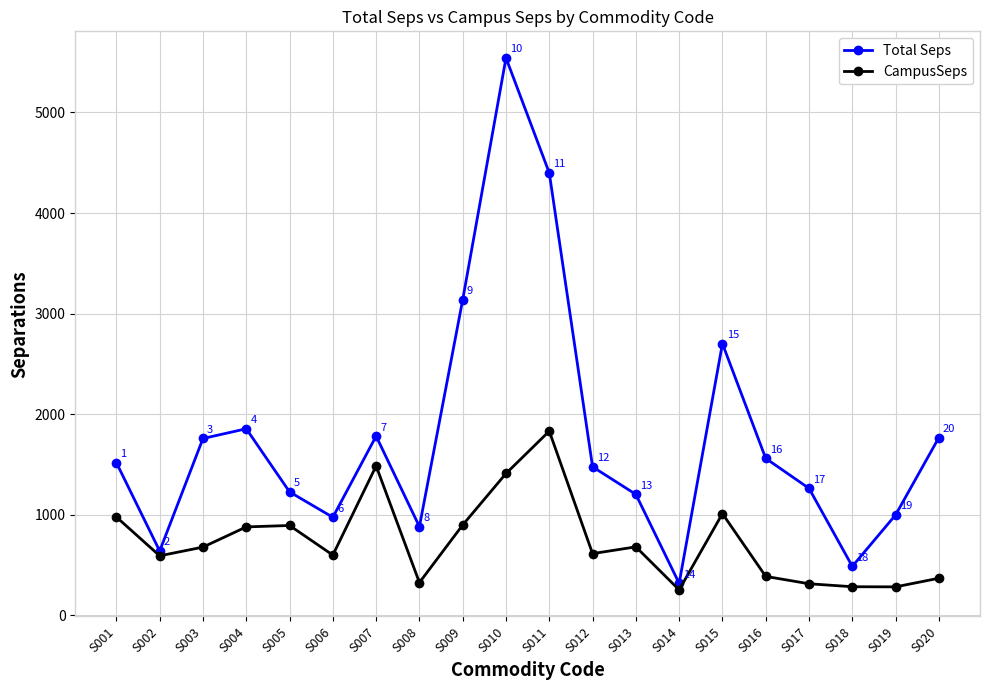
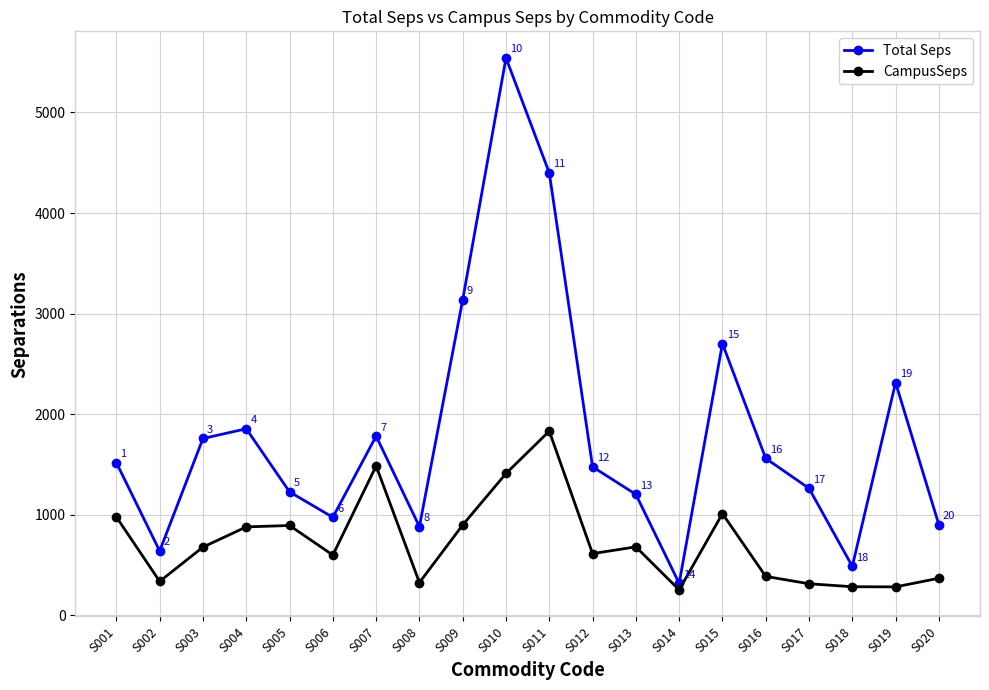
CampusSeps, S002: 590 -> 340
Total Seps, S019: 1000 -> 2310
Total Seps, S020: 1770 -> 900
